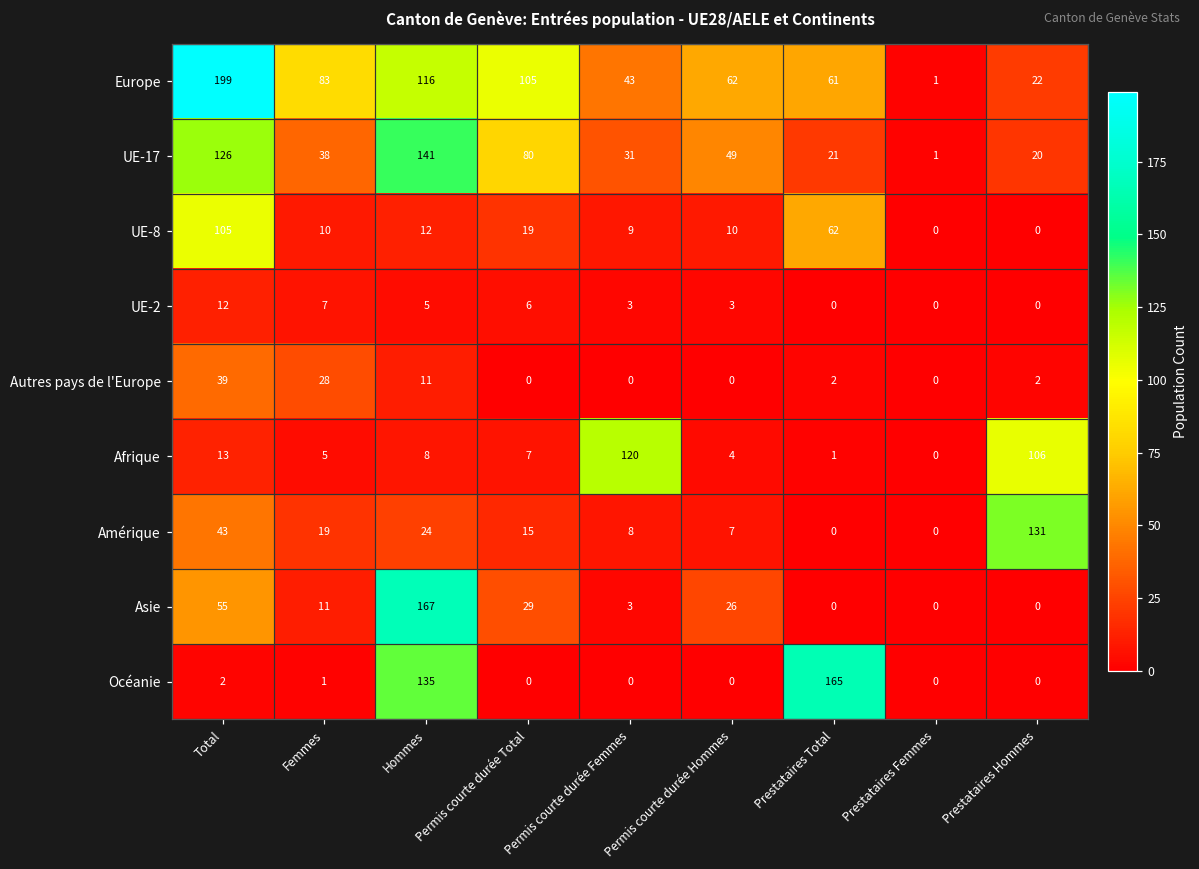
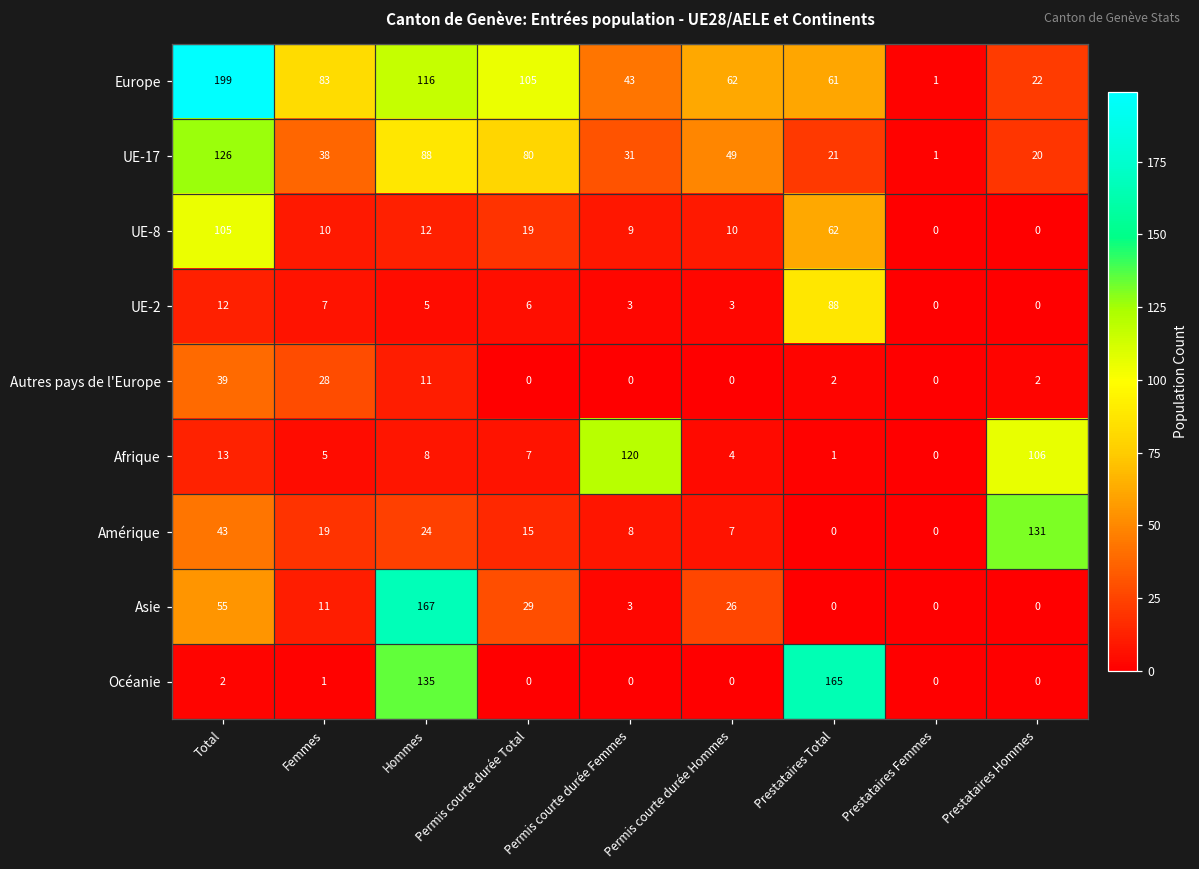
UE-17, Hommes: 141 -> 88
UE-2, Prestataires Total: 0 -> 88
